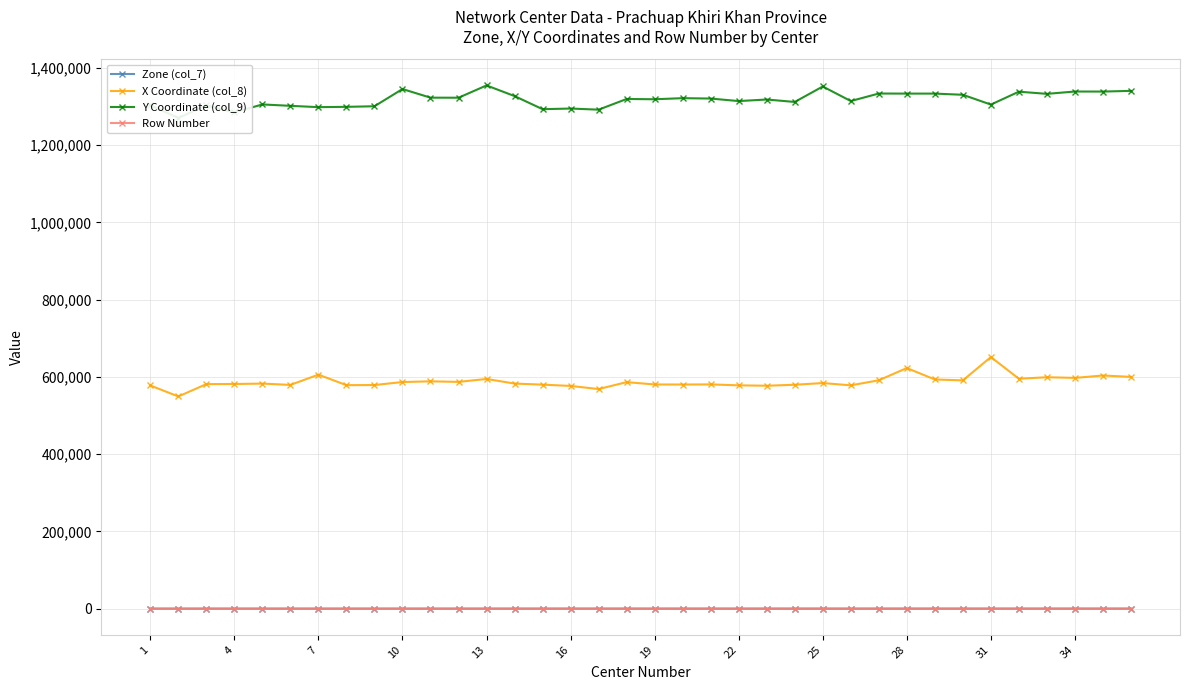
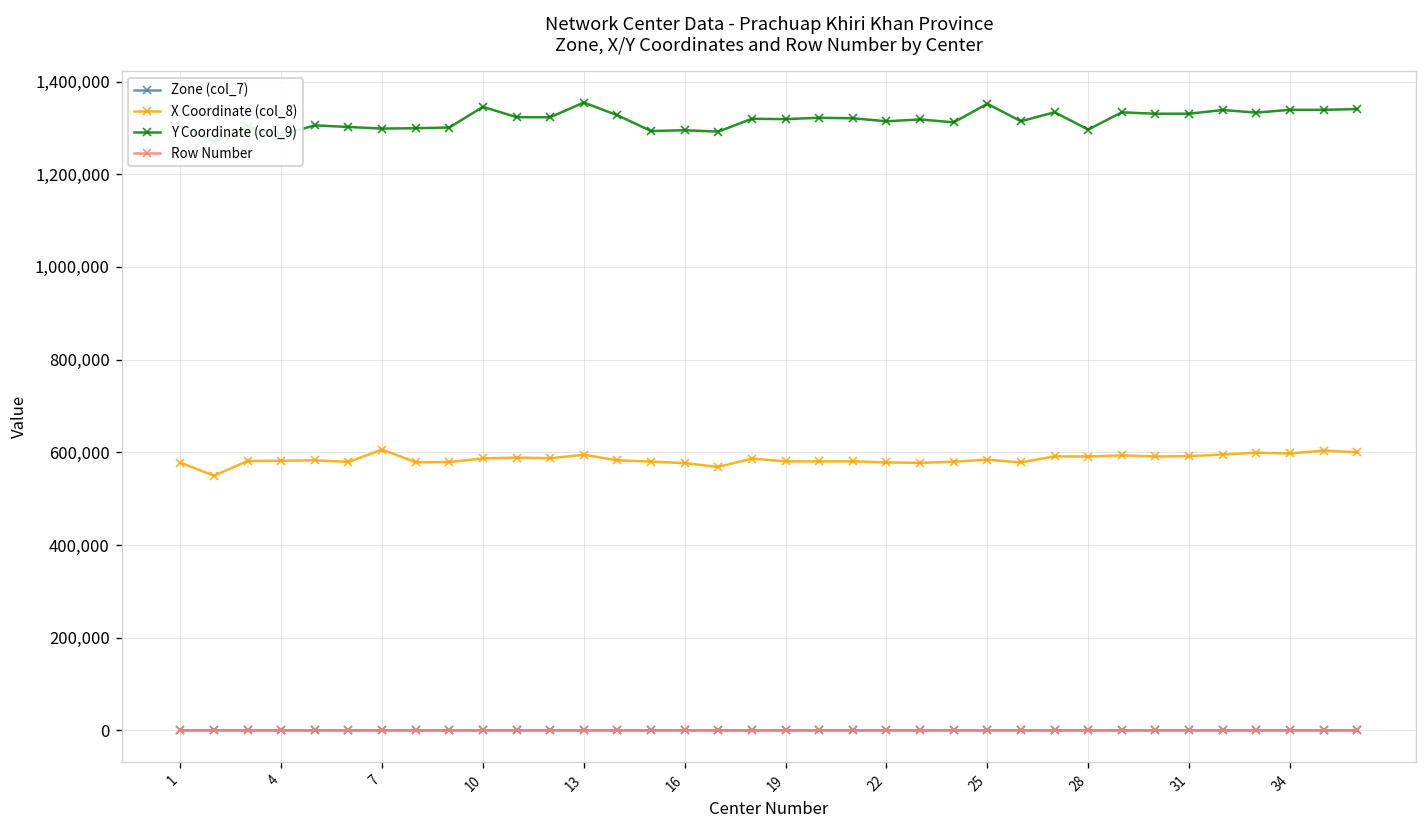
X Coordinate (col_8), 28: 620,000 -> 590,000
Y Coordinate (col_9), 28: 1,330,000 -> 1,300,000
X Coordinate (col_8), 31: 650,000 -> 590,000
Y Coordinate (col_9), 31: 1,310,000 -> 1,330,000
